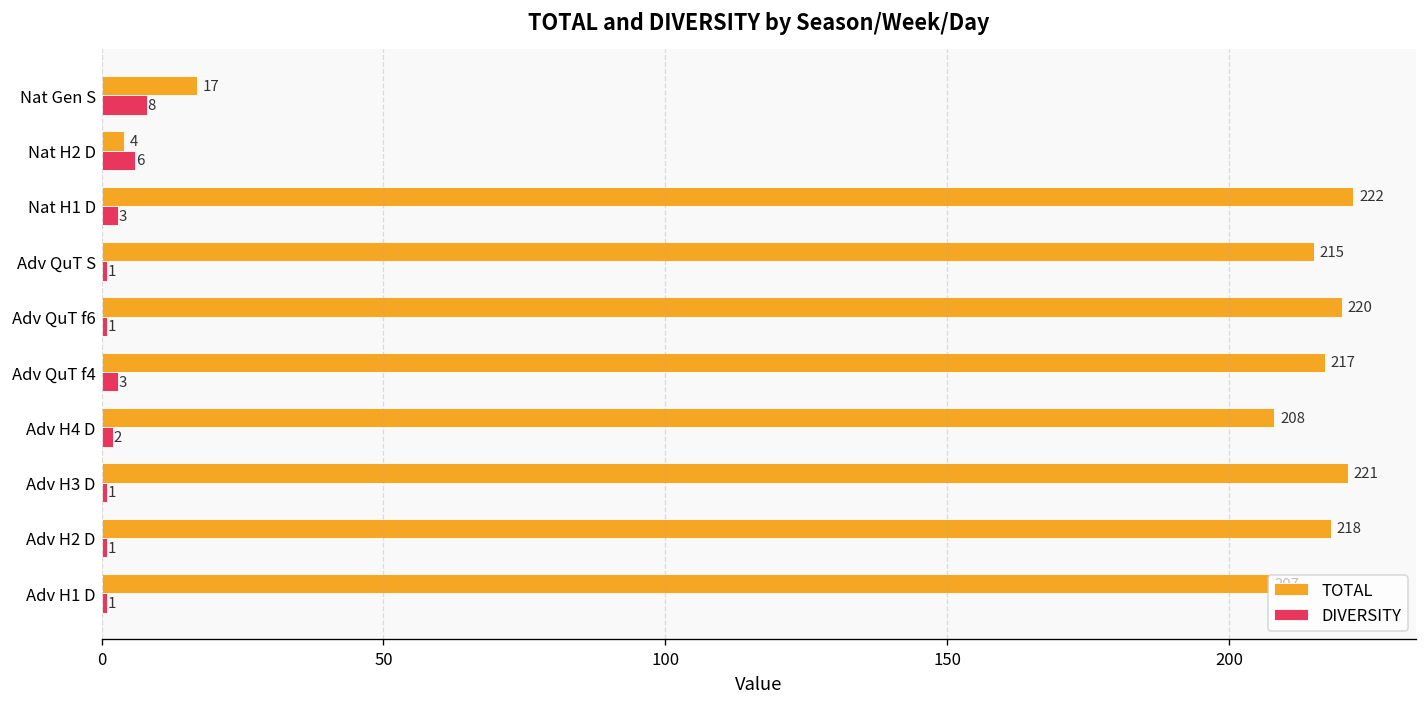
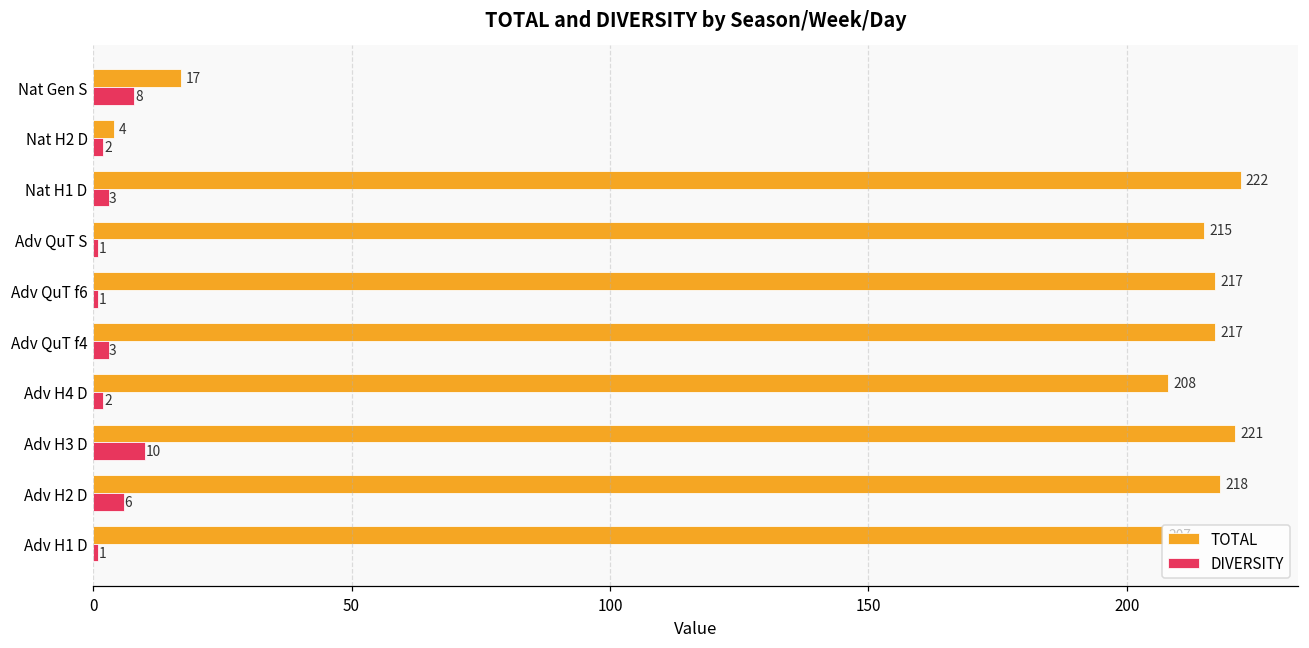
DIVERSITY, Nat H2 D: 6 -> 2
TOTAL, Adv QuT f6: 220 -> 217
DIVERSITY, Adv H3 D: 1 -> 10
DIVERSITY, Adv H2 D: 1 -> 6
